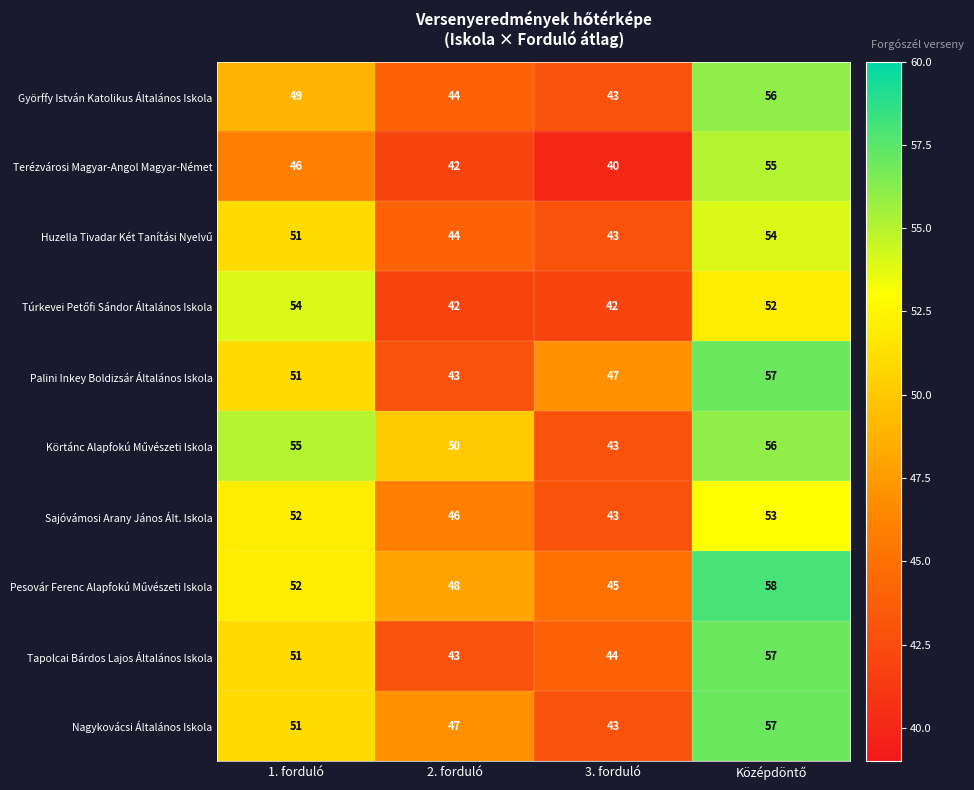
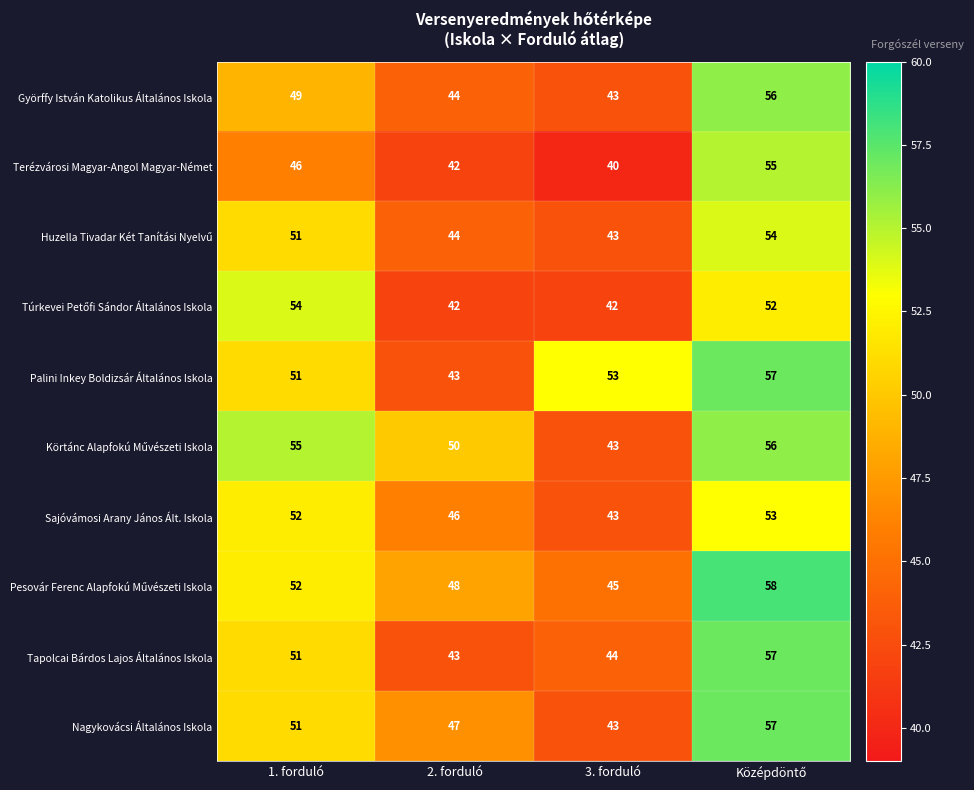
Palini Inkey Boldizsár Általános Iskola, 3. forduló: 47 -> 53
